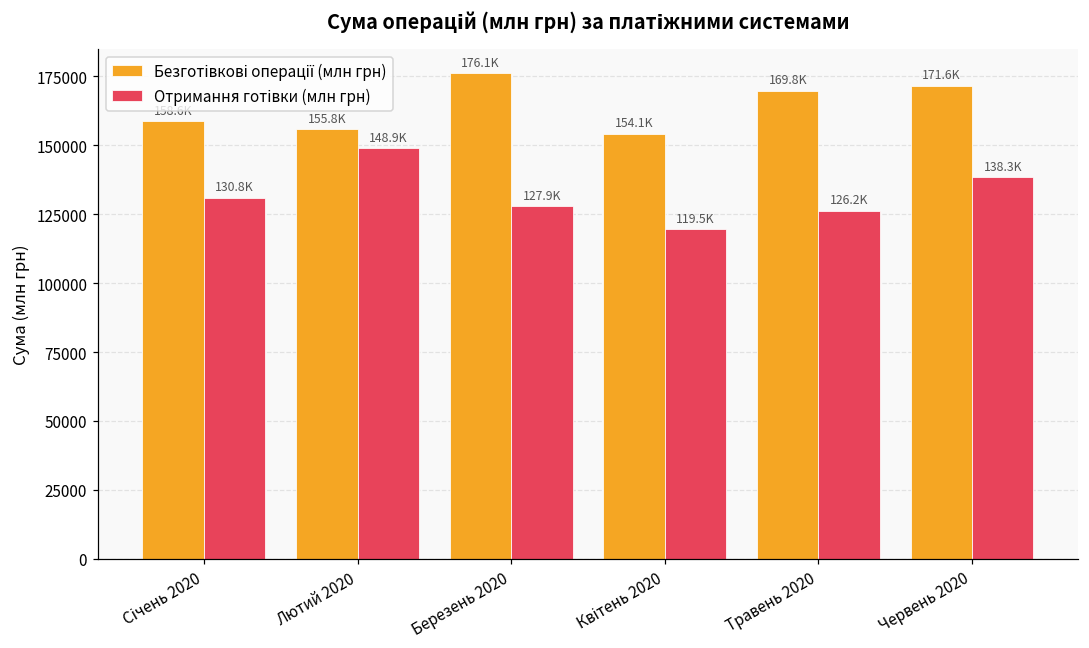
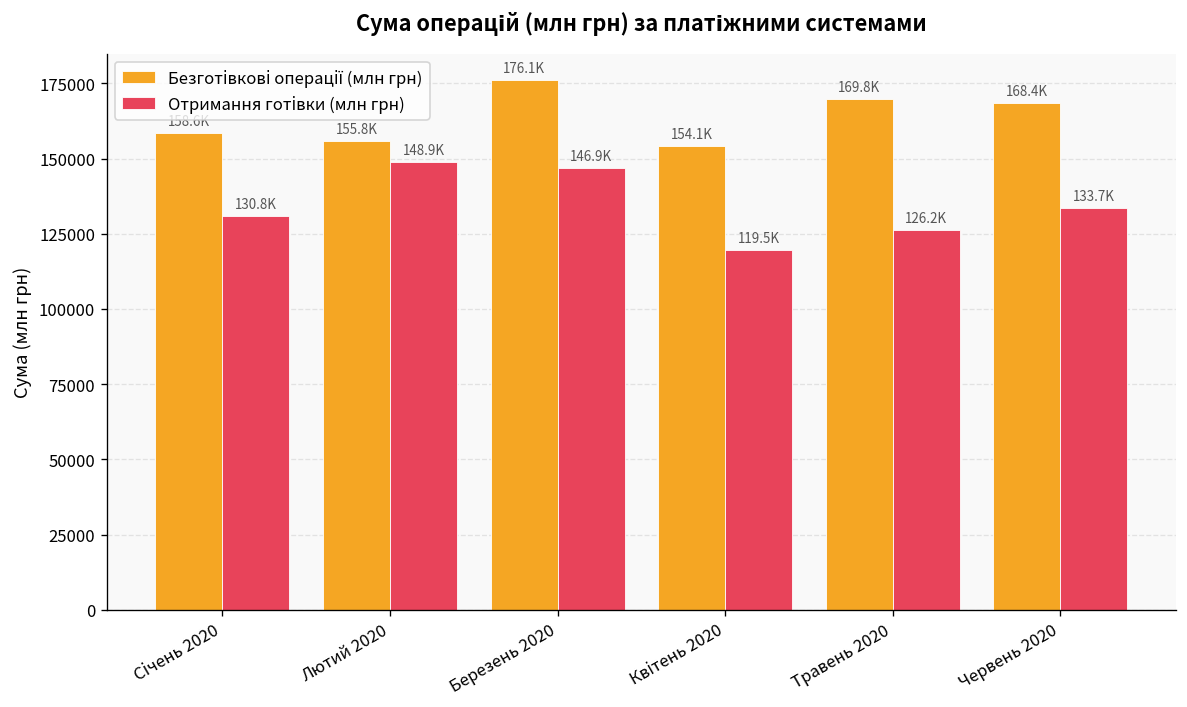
Отримання готівки (млн грн), Березень 2020: 127.9K -> 146.9K
Безготівкові операції (млн грн), Червень 2020: 171.6K -> 168.4K
Отримання готівки (млн грн), Червень 2020: 138.3K -> 133.7K
